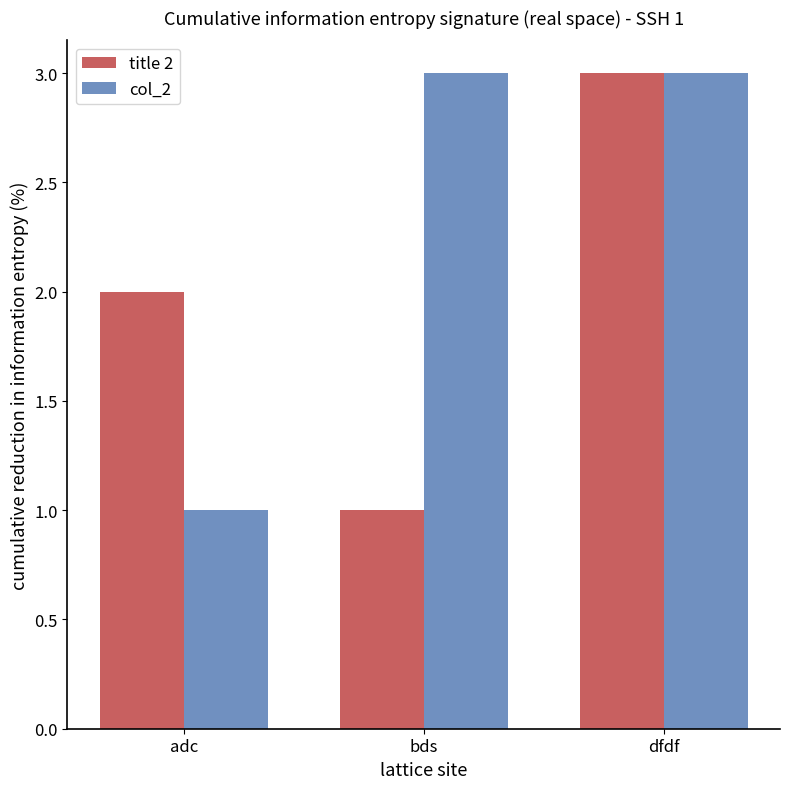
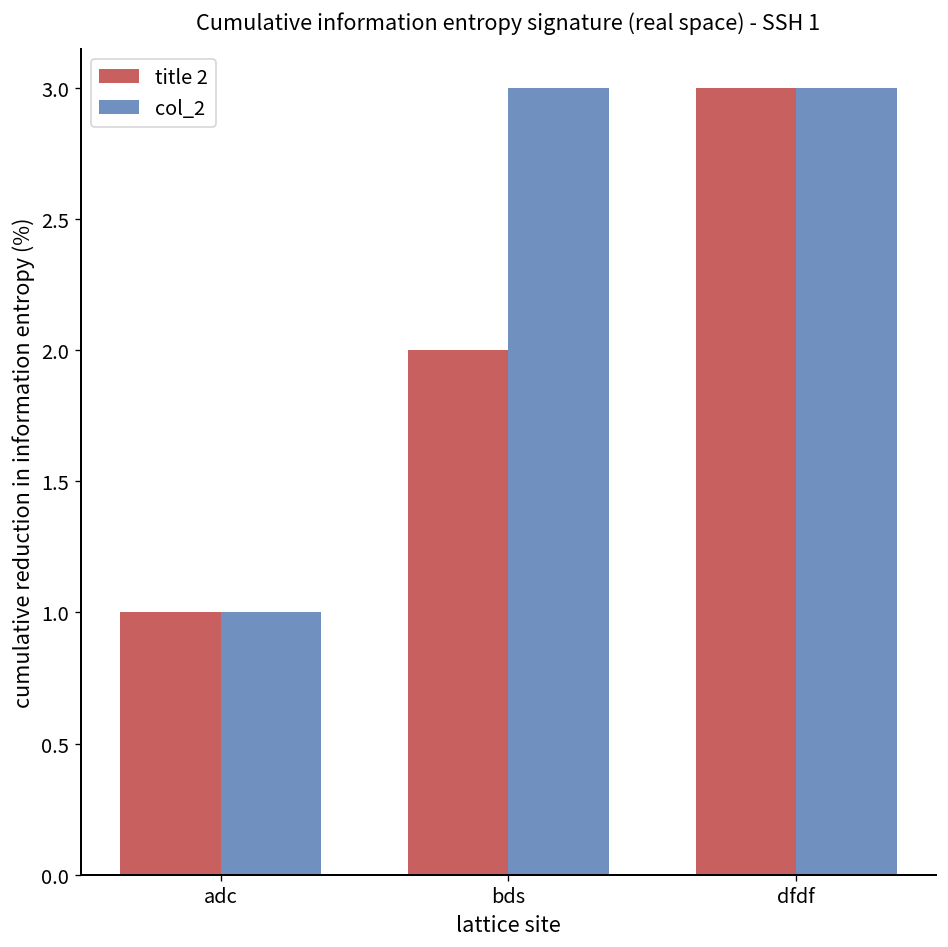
title 2, adc: 2 -> 1
title 2, bds: 1 -> 2
